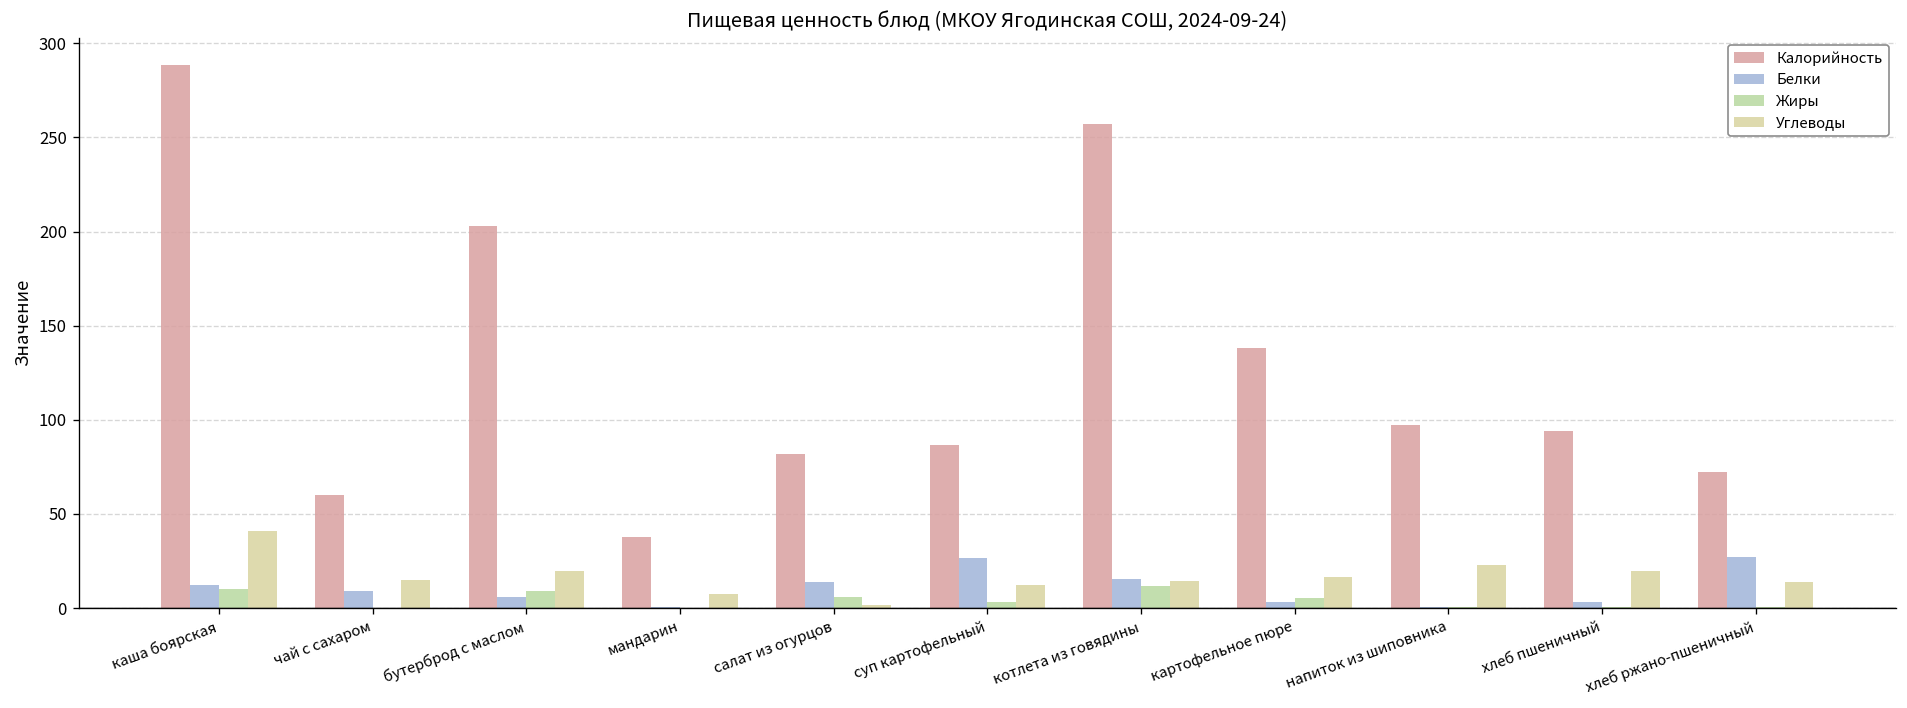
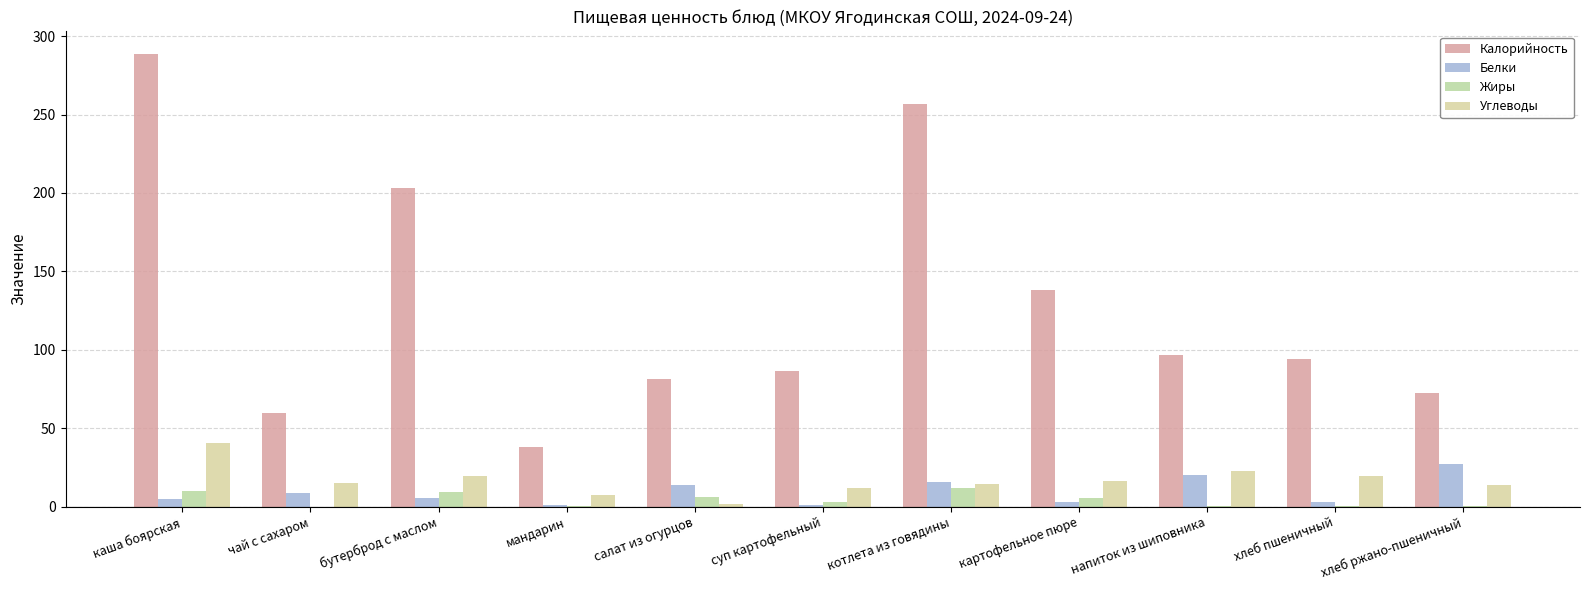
Белки, каша боярская: 12 -> 5
Белки, суп картофельный: 27 -> 1
Белки, напиток из шиповника: 1 -> 21
